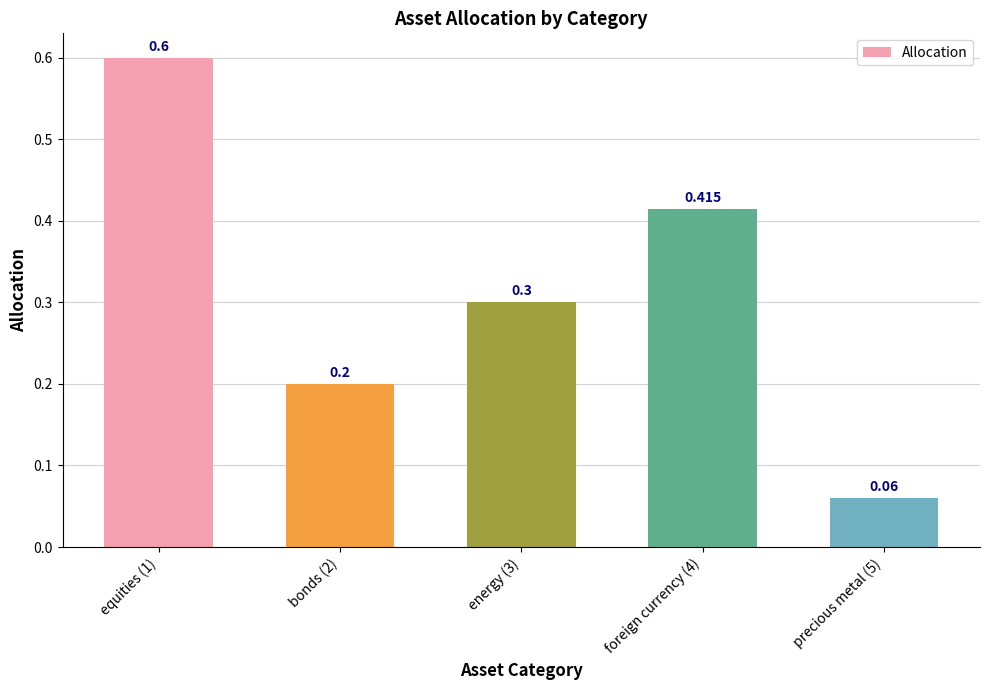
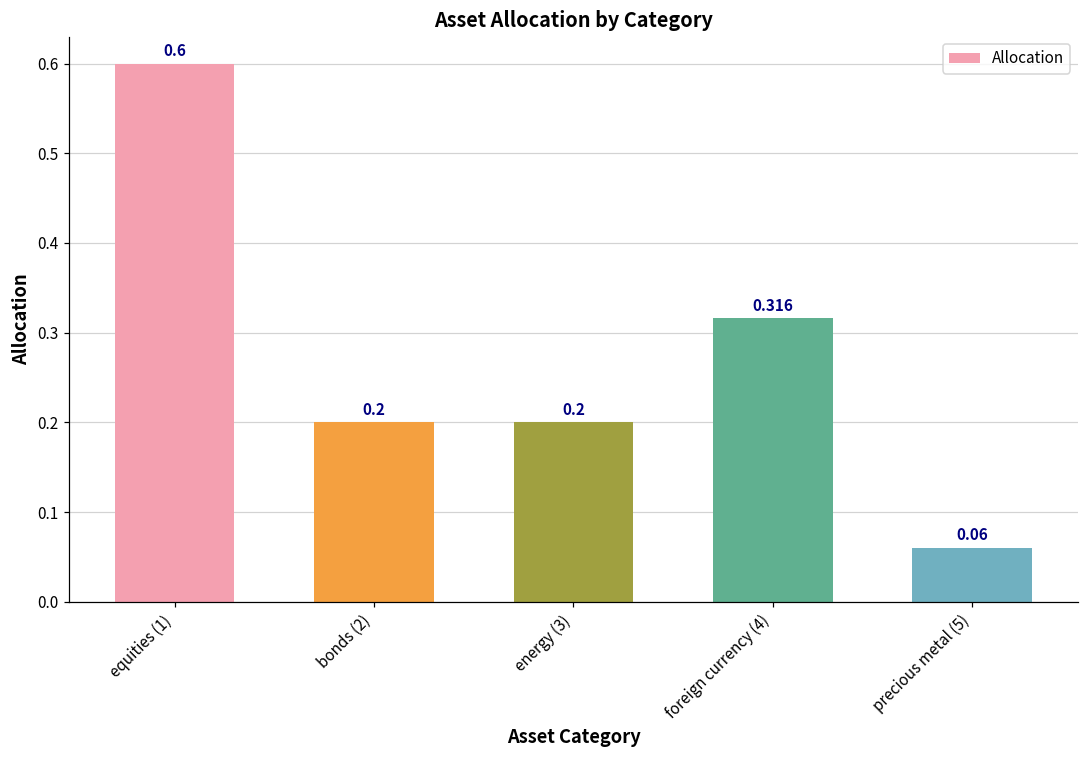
energy (3): 0.3 -> 0.2
foreign currency (4): 0.415 -> 0.316
